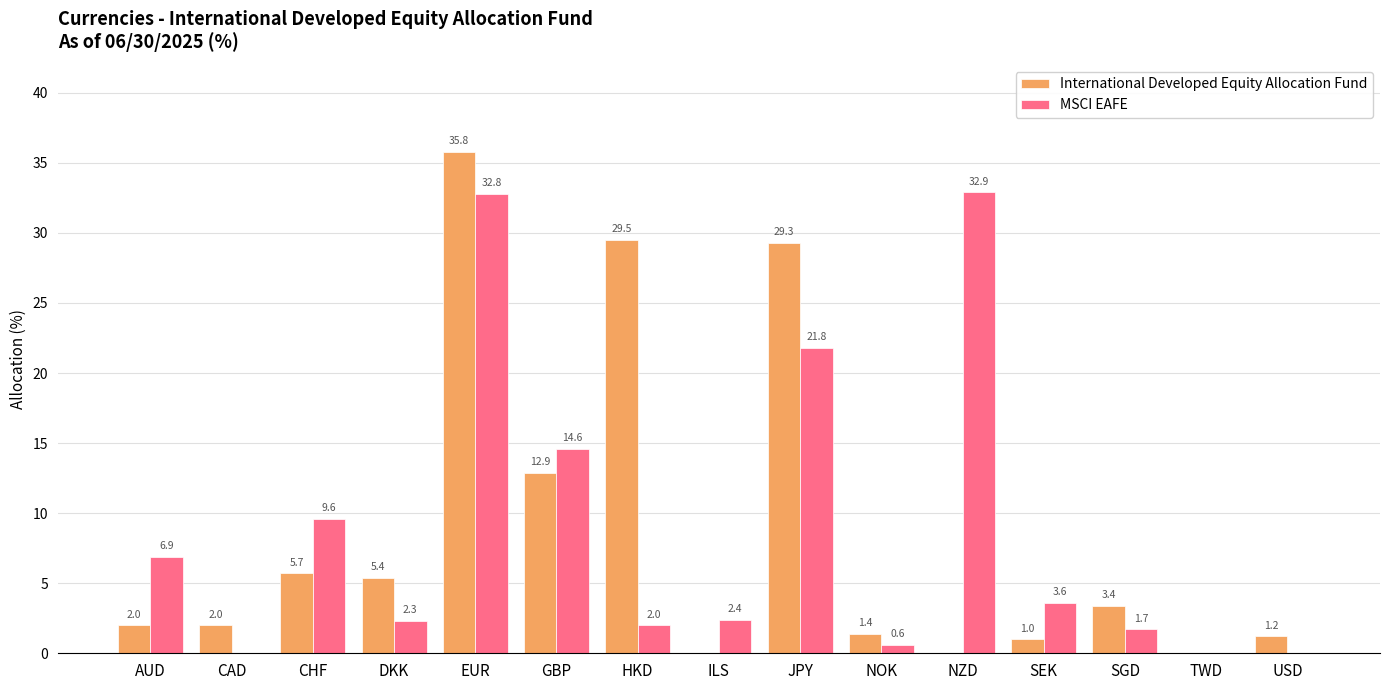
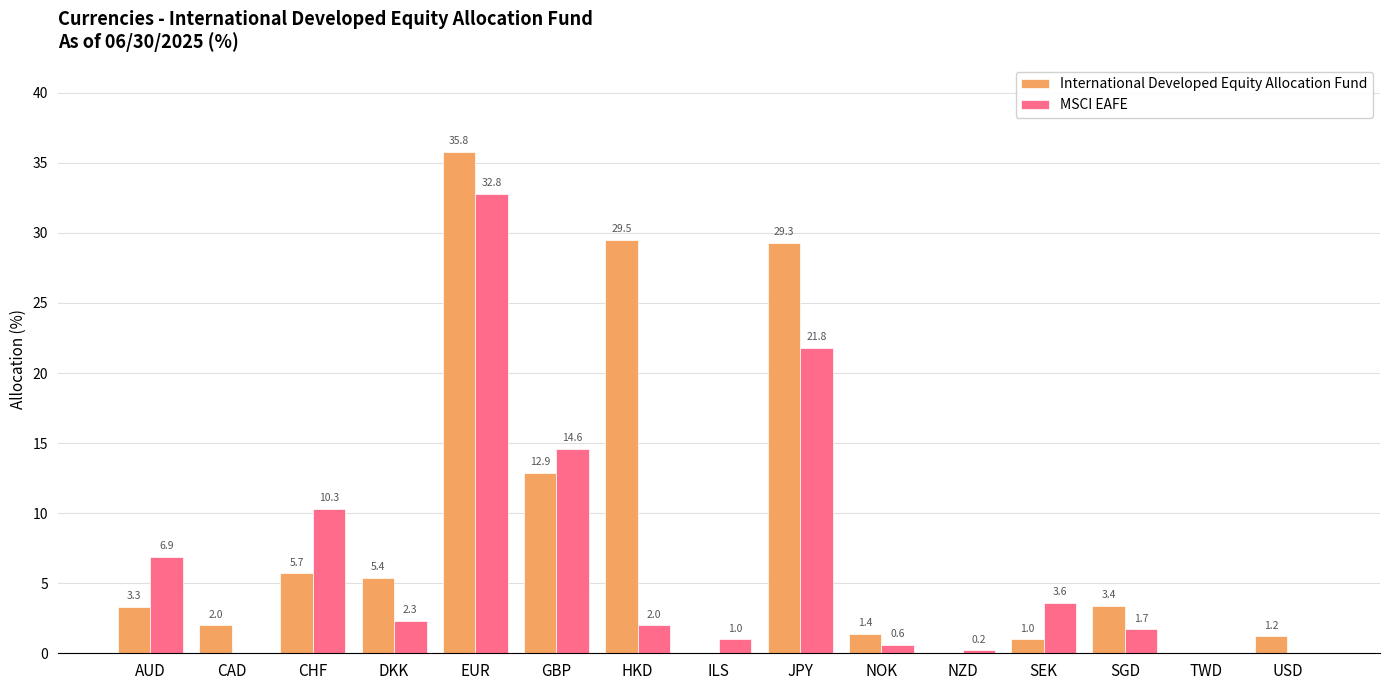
International Developed Equity Allocation Fund, AUD: 2.0 -> 3.3
MSCI EAFE, CHF: 9.6 -> 10.3
MSCI EAFE, ILS: 2.4 -> 1.0
MSCI EAFE, NZD: 32.9 -> 0.2
